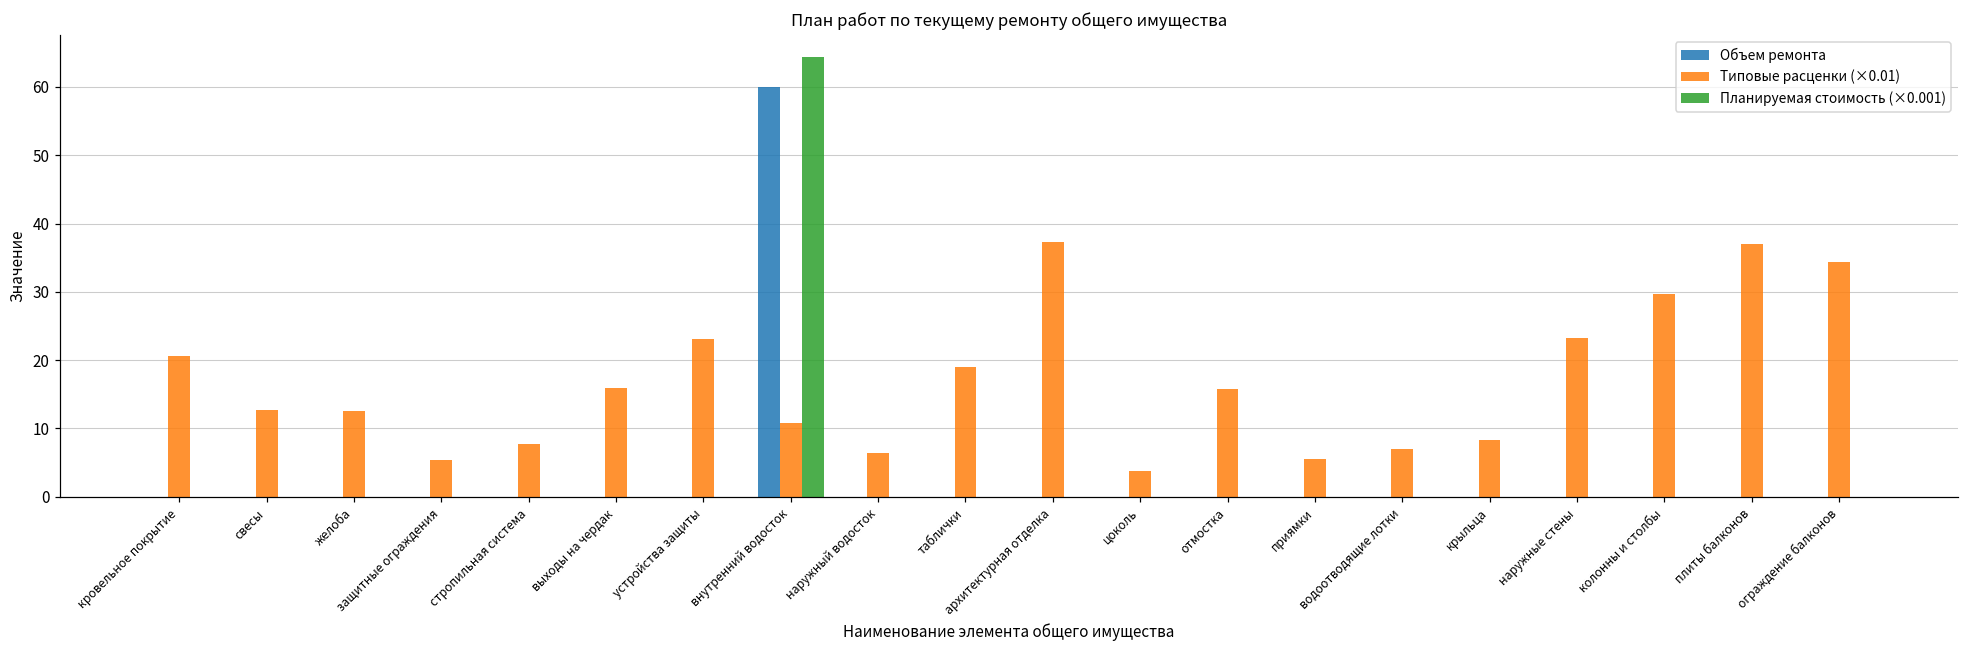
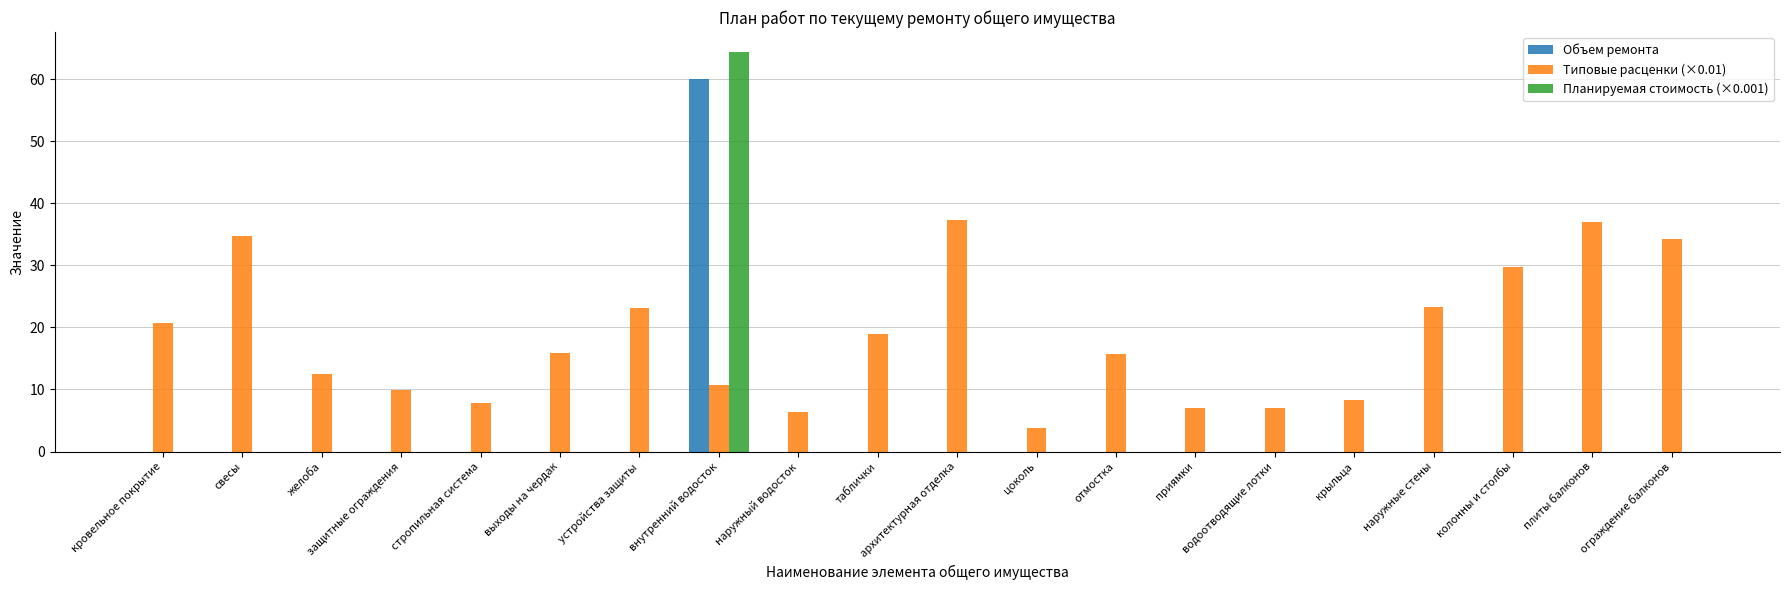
Типовые расценки (×0.01), свесы: 13 -> 35
Типовые расценки (×0.01), защитные ограждения: 5 -> 10
Типовые расценки (×0.01), приямки: 6 -> 7
